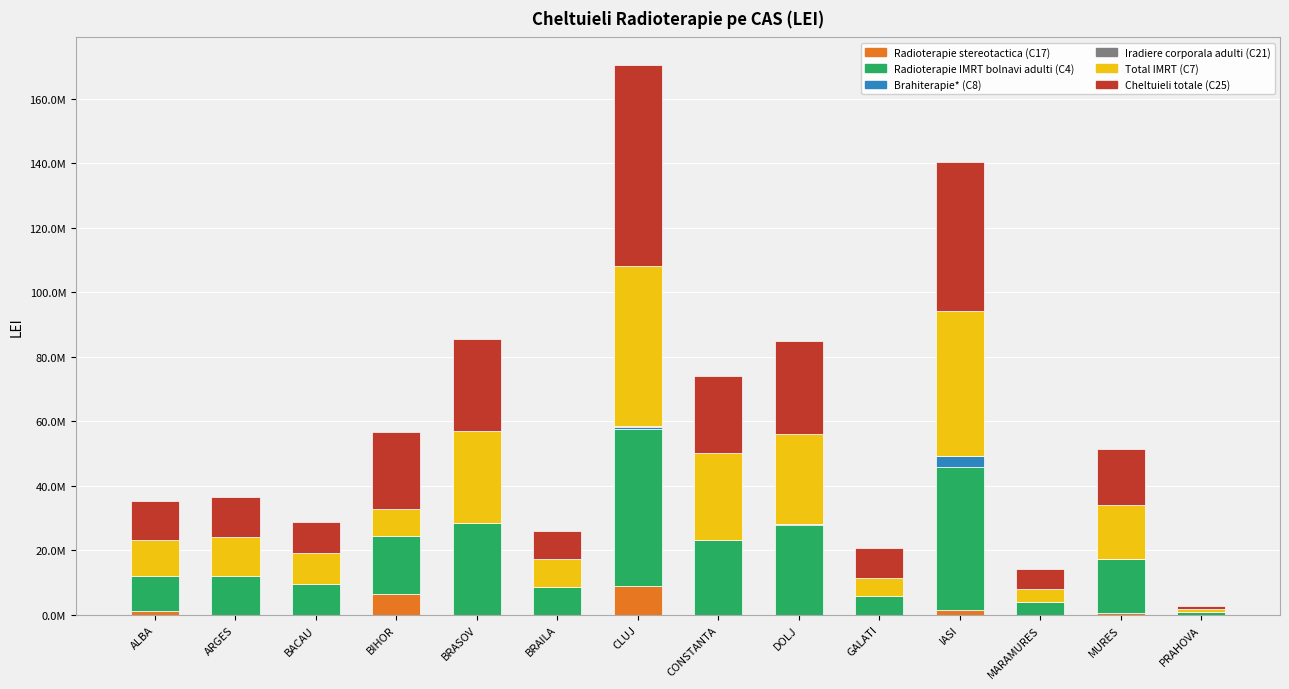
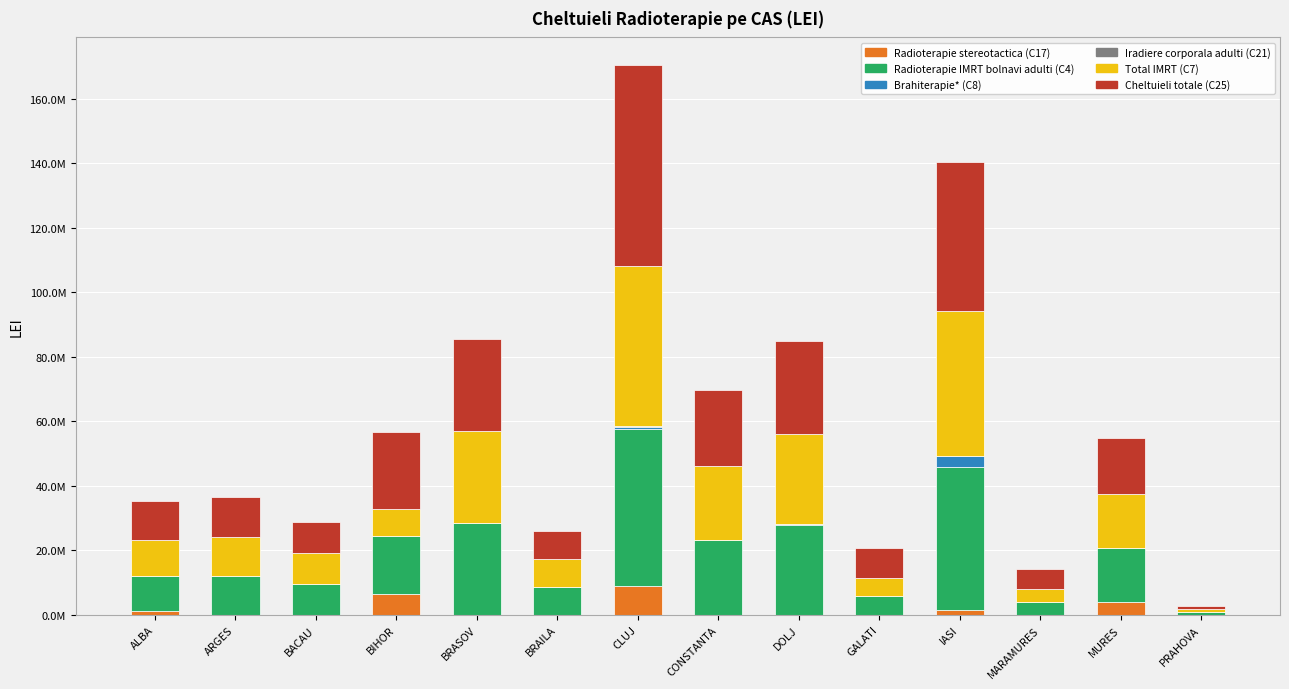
Total IMRT (C7), CONSTANTA: 27000000 -> 23000000
Radioterapie stereotactica (C17), MURES: 1000000 -> 4000000
